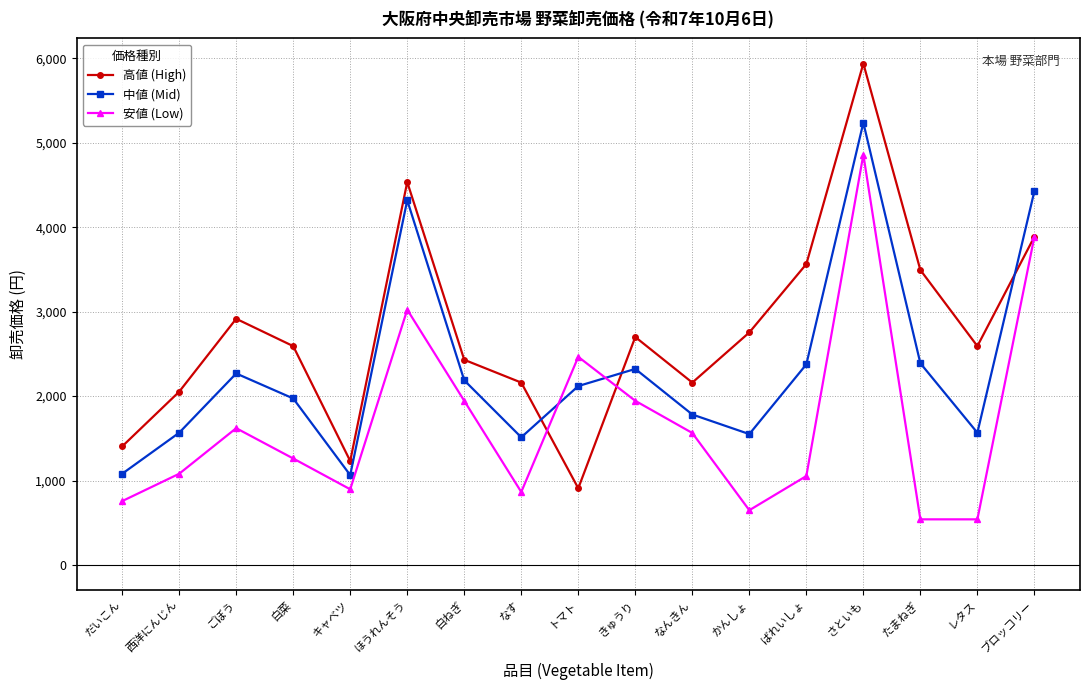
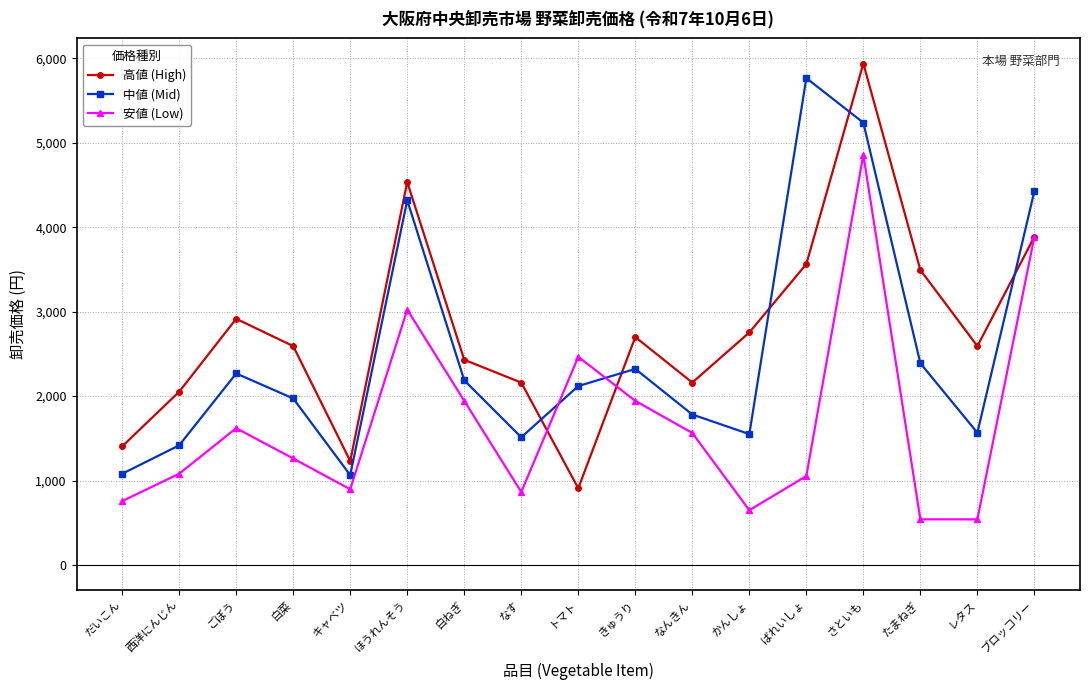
中値 (Mid), 西洋にんじん: 1,600 -> 1,400
中値 (Mid), ばれいしょ: 2,400 -> 5,800
